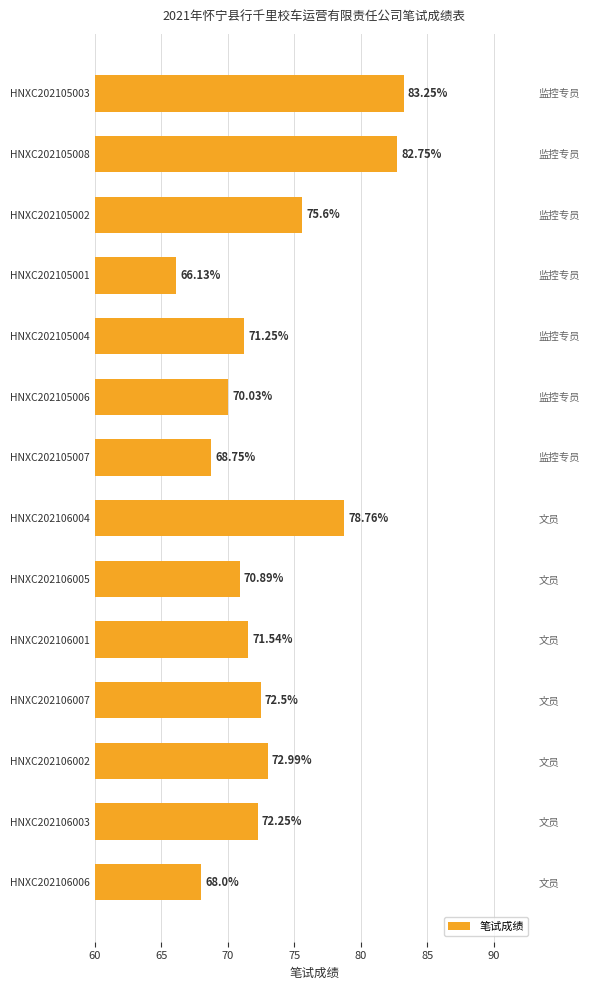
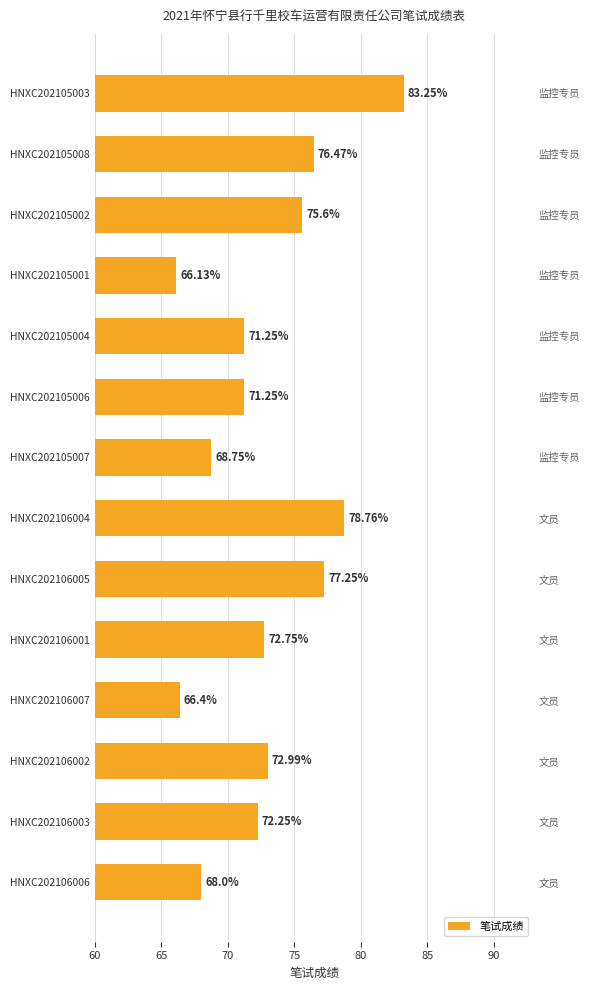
HNXC202105008: 82.75% -> 76.47%
HNXC202105006: 70.03% -> 71.25%
HNXC202106005: 70.89% -> 77.25%
HNXC202106001: 71.54% -> 72.75%
HNXC202106007: 72.5% -> 66.4%
